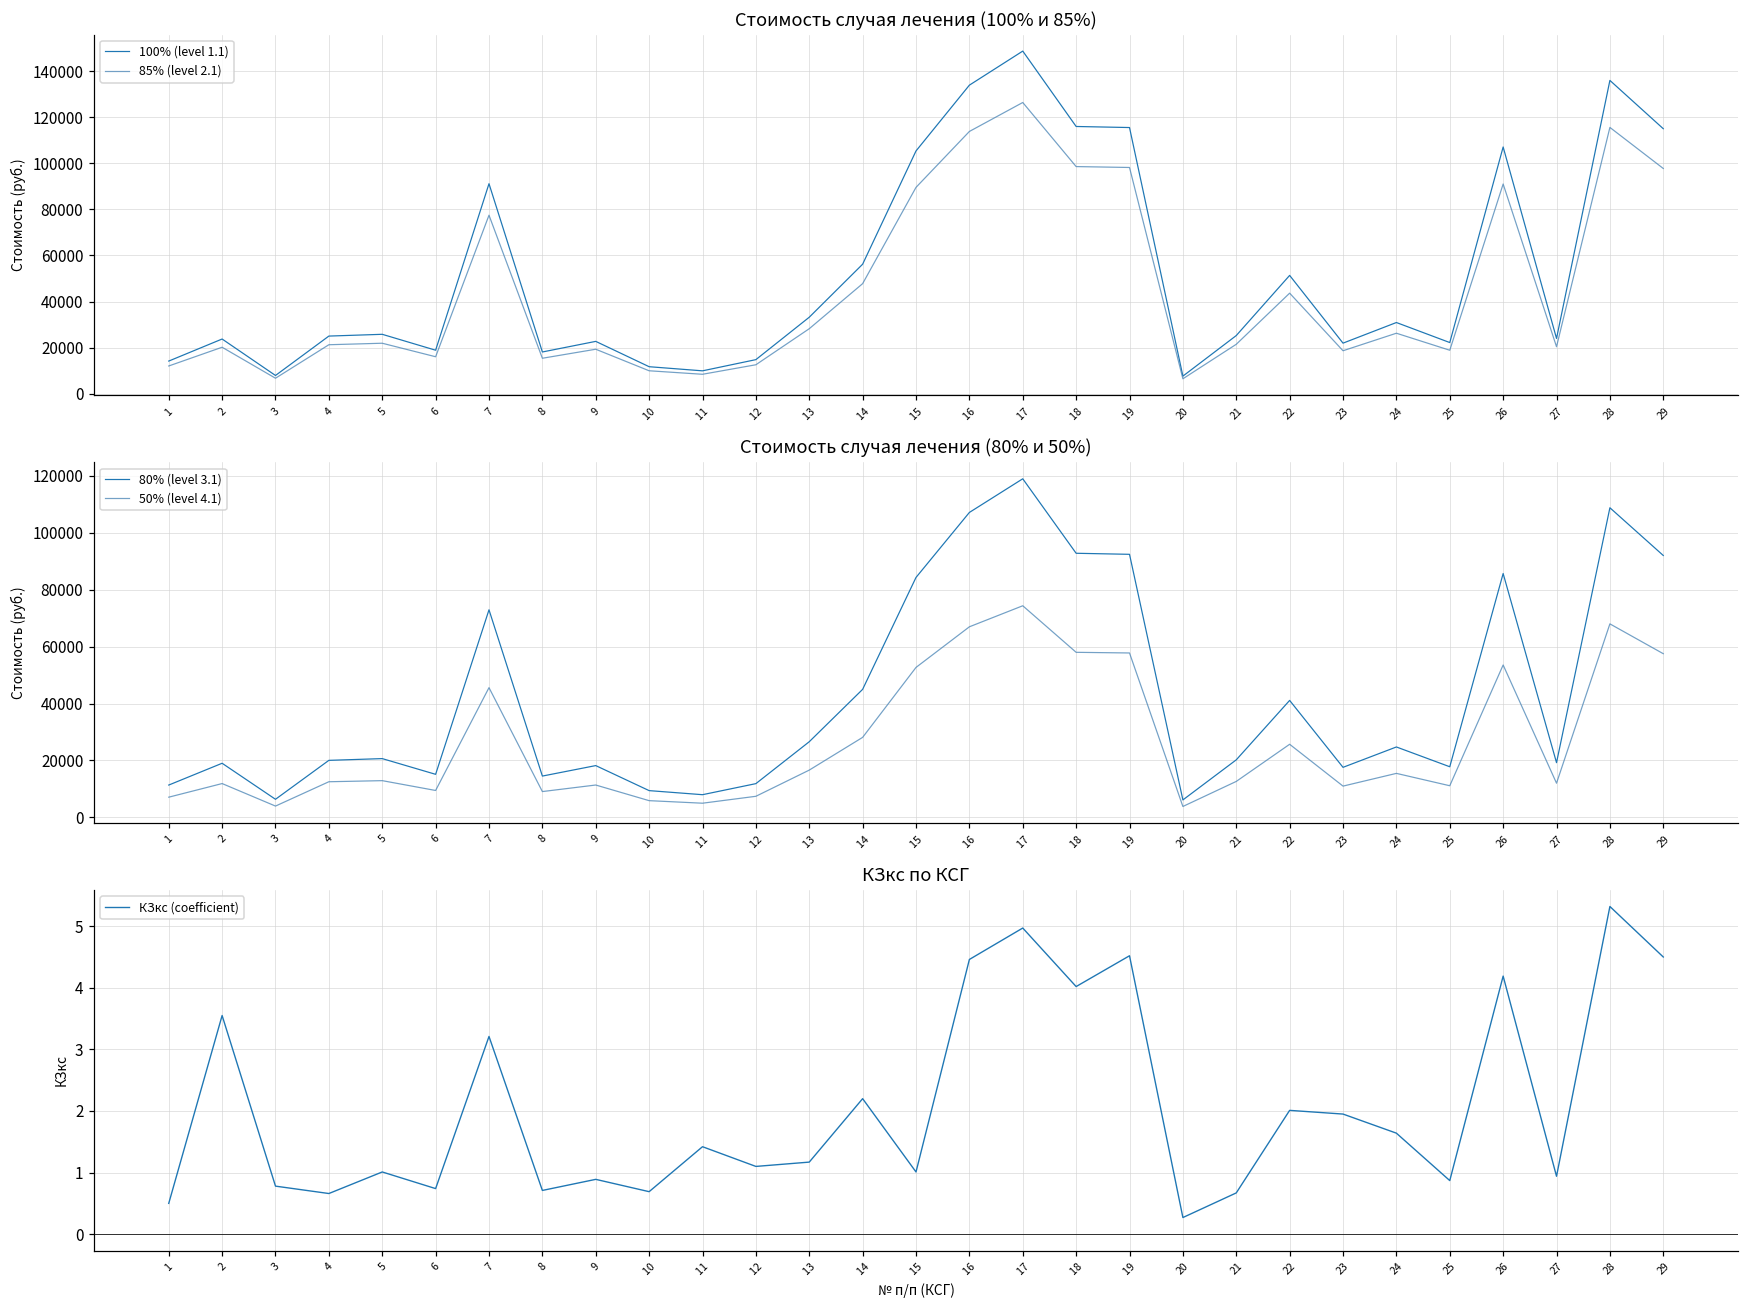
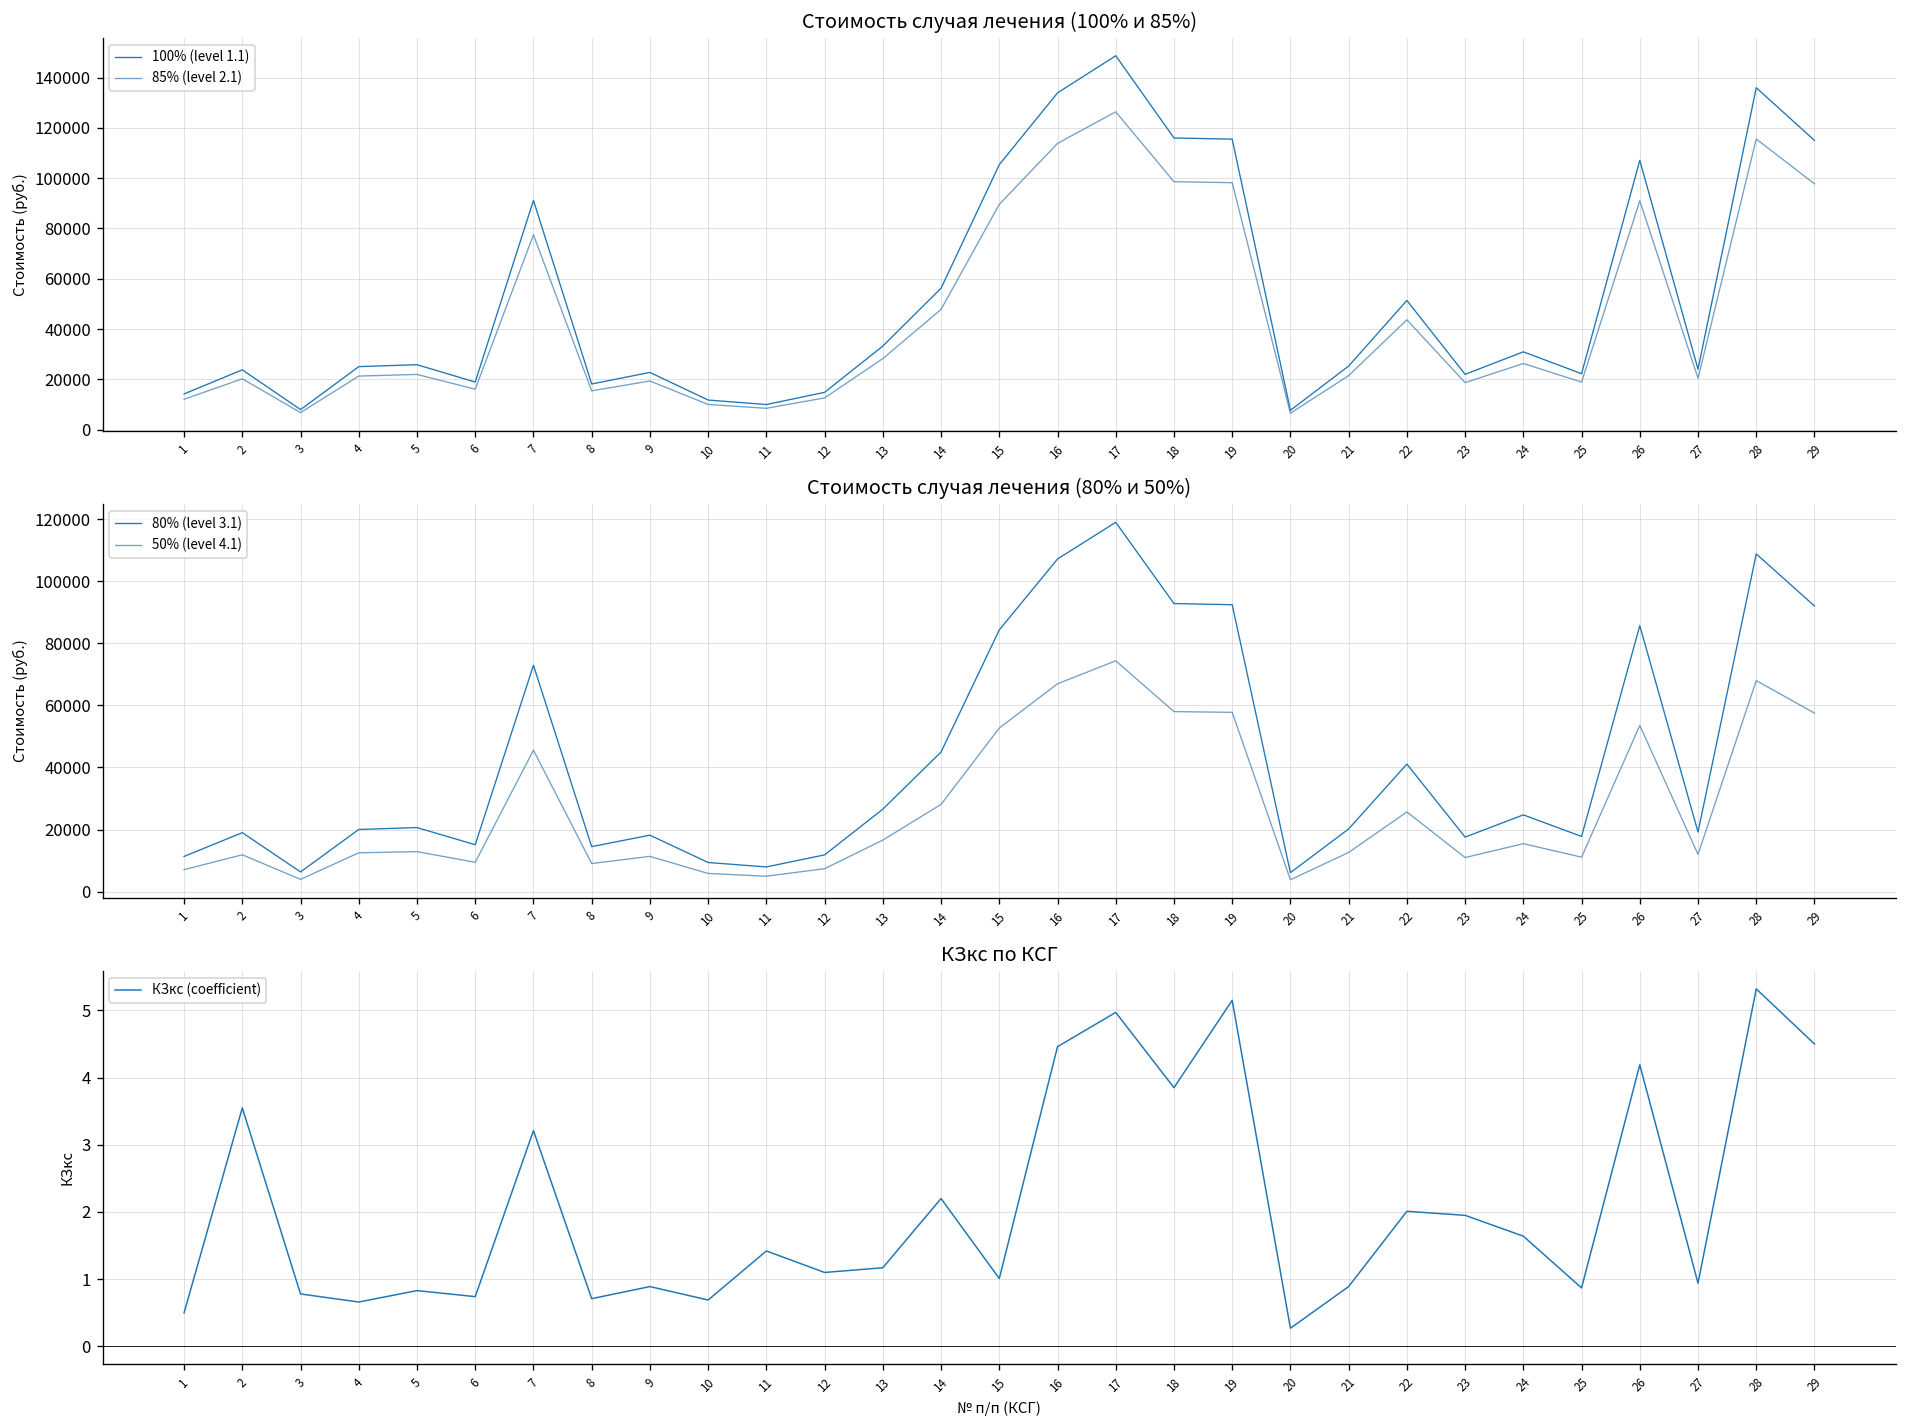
КЗкс по КСГ, 5: 1.0 -> 0.8
КЗкс по КСГ, 18: 4.0 -> 3.9
КЗкс по КСГ, 19: 4.5 -> 5.2
КЗкс по КСГ, 21: 0.7 -> 0.9
